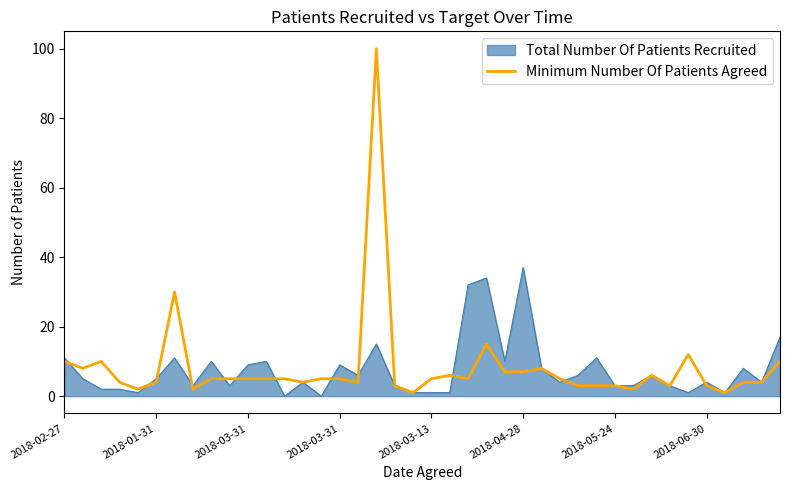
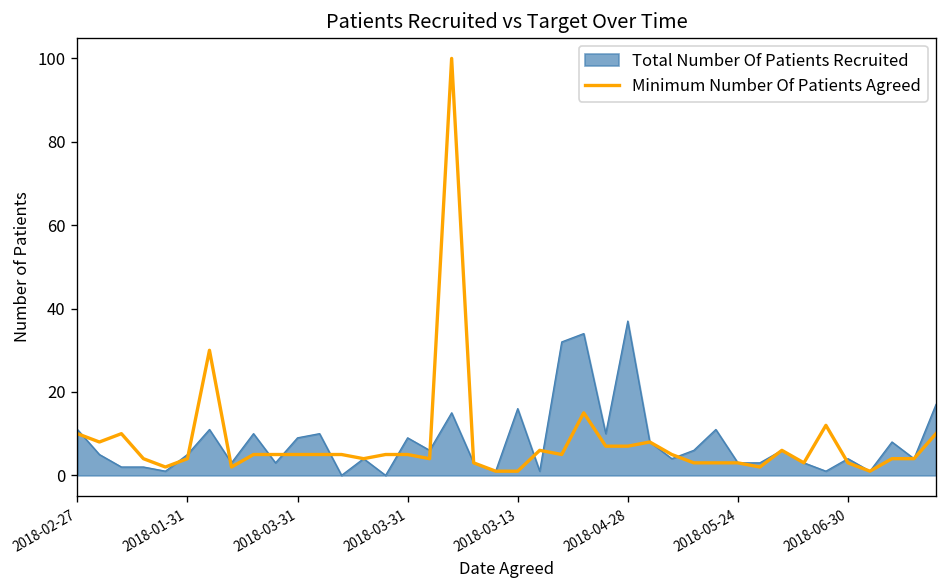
Total Number Of Patients Recruited, 2018-03-13: 1 -> 16
Minimum Number Of Patients Agreed, 2018-03-13: 5 -> 1
